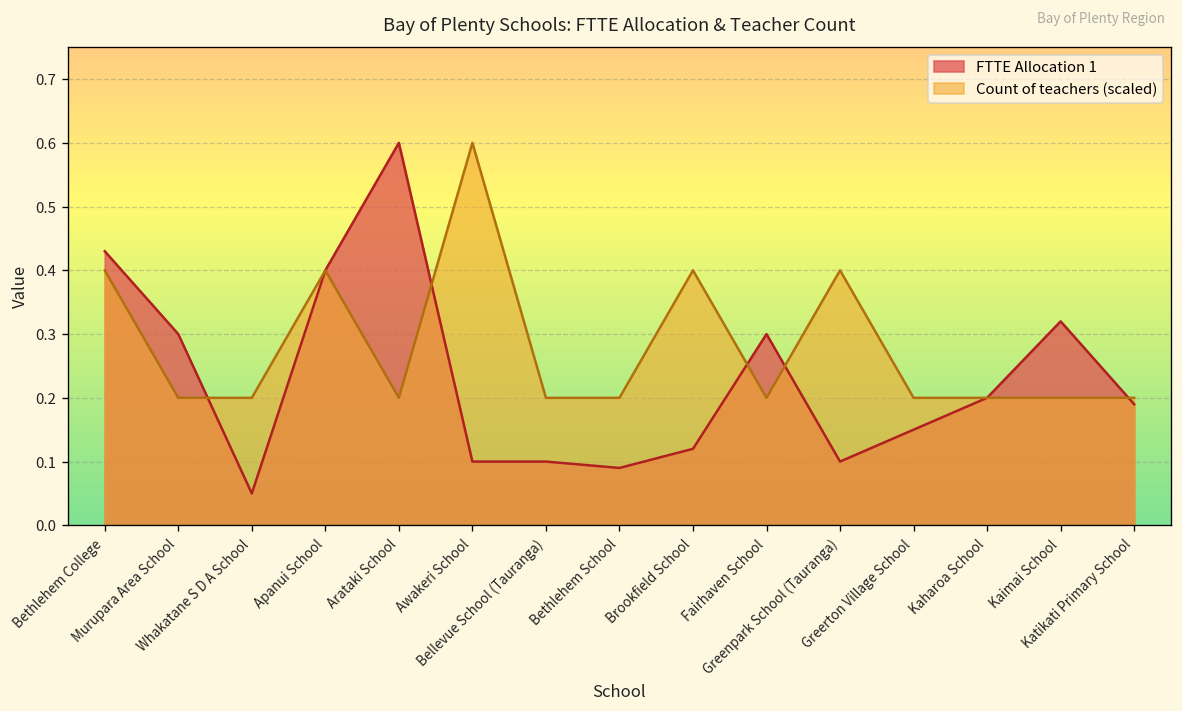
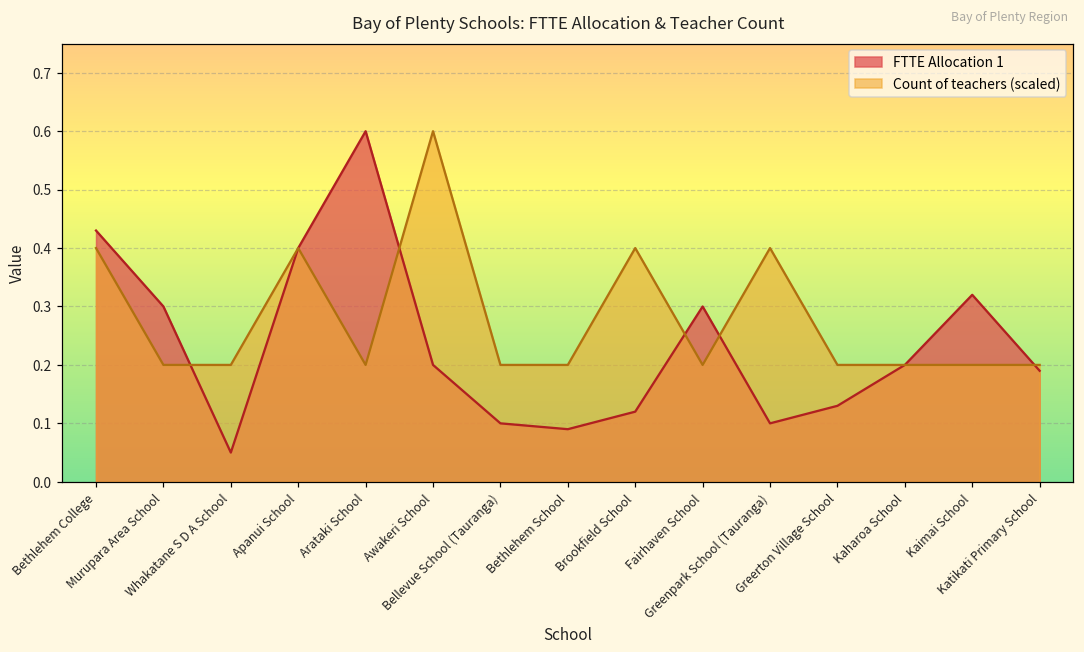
FTTE Allocation 1, Awakeri School: 0.1 -> 0.2
FTTE Allocation 1, Greerton Village School: 0.15 -> 0.13
